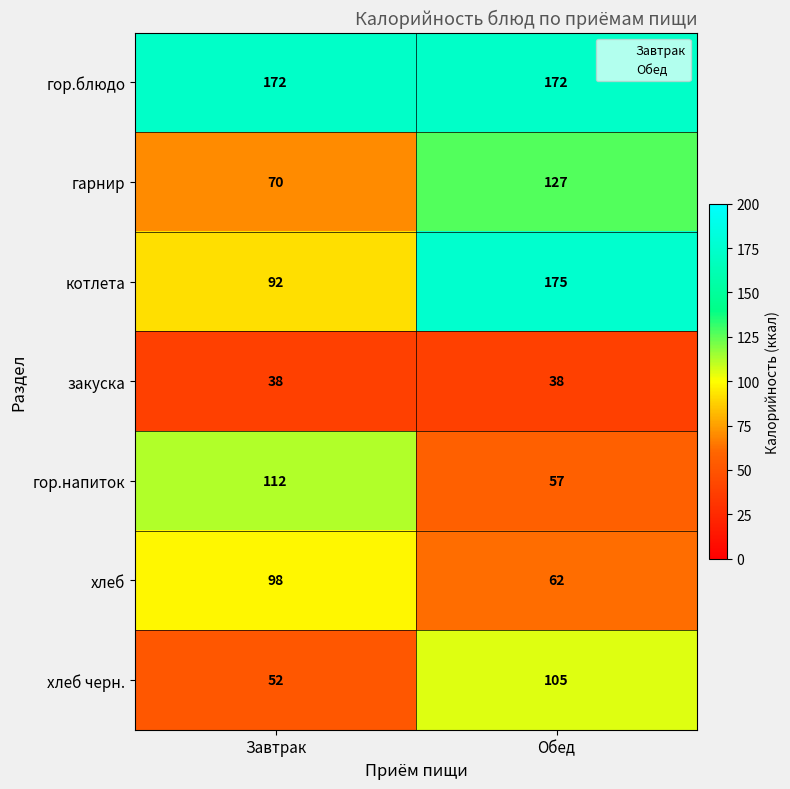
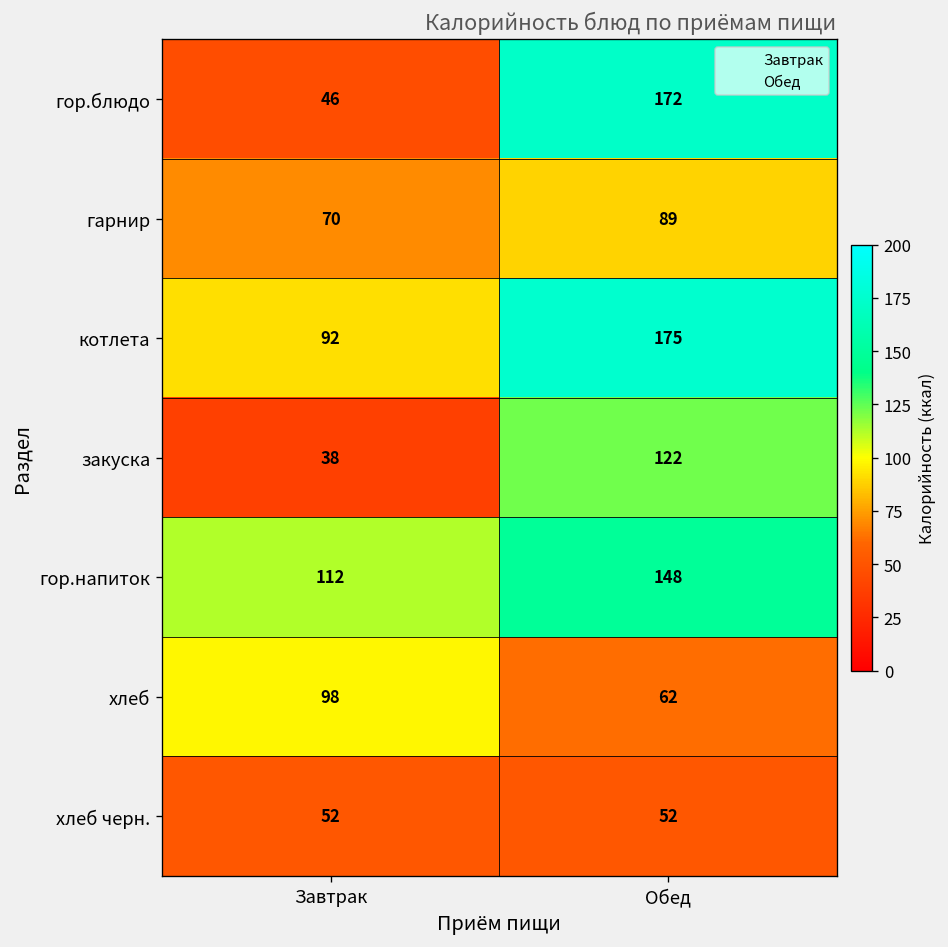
гор.блюдо, Завтрак: 172 -> 46
гарнир, Обед: 127 -> 89
закуска, Обед: 38 -> 122
гор.напиток, Обед: 57 -> 148
хлеб черн., Обед: 105 -> 52
